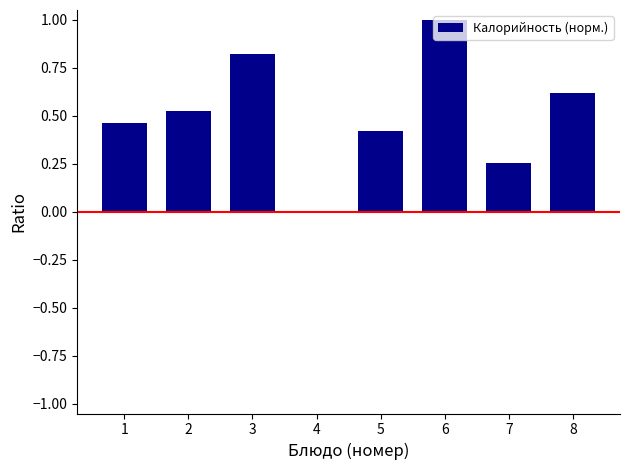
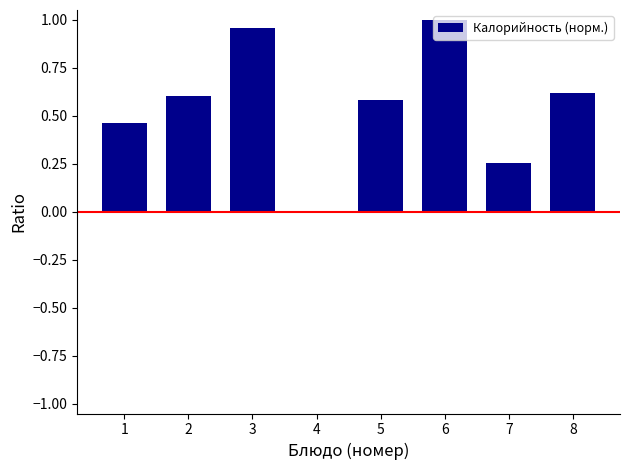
2: 0.52 -> 0.60
3: 0.82 -> 0.95
5: 0.42 -> 0.58
